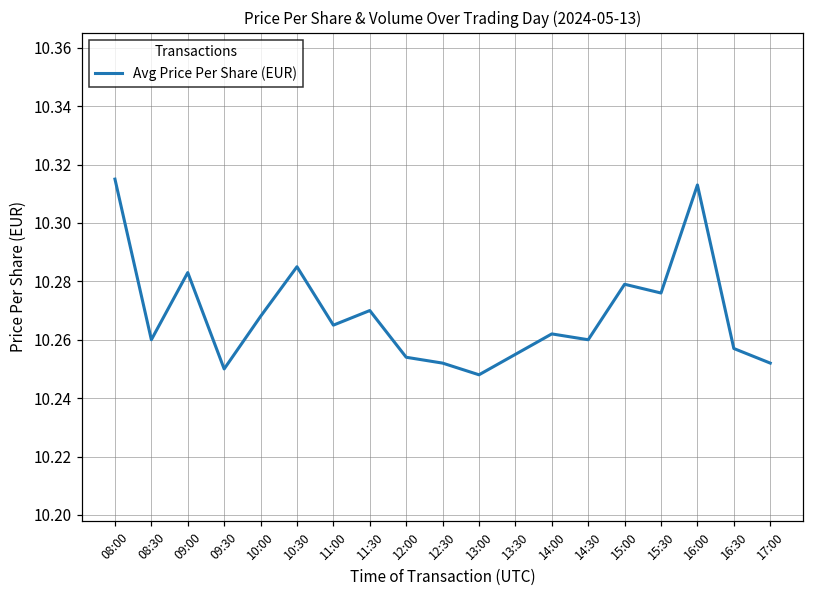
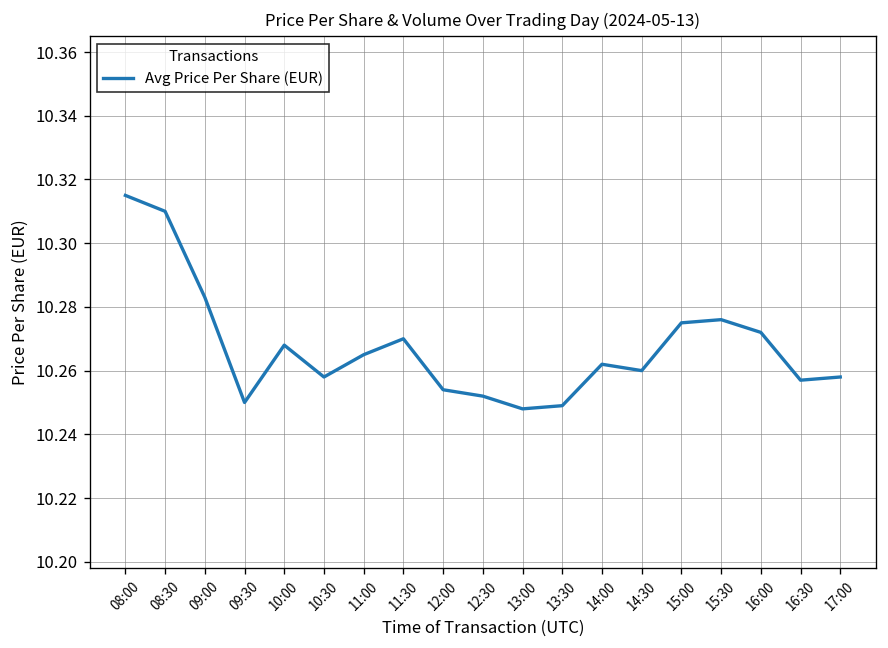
08:30: 10.26 -> 10.31
10:30: 10.285 -> 10.258
13:30: 10.255 -> 10.249
15:00: 10.279 -> 10.275
16:00: 10.313 -> 10.272
17:00: 10.252 -> 10.258
